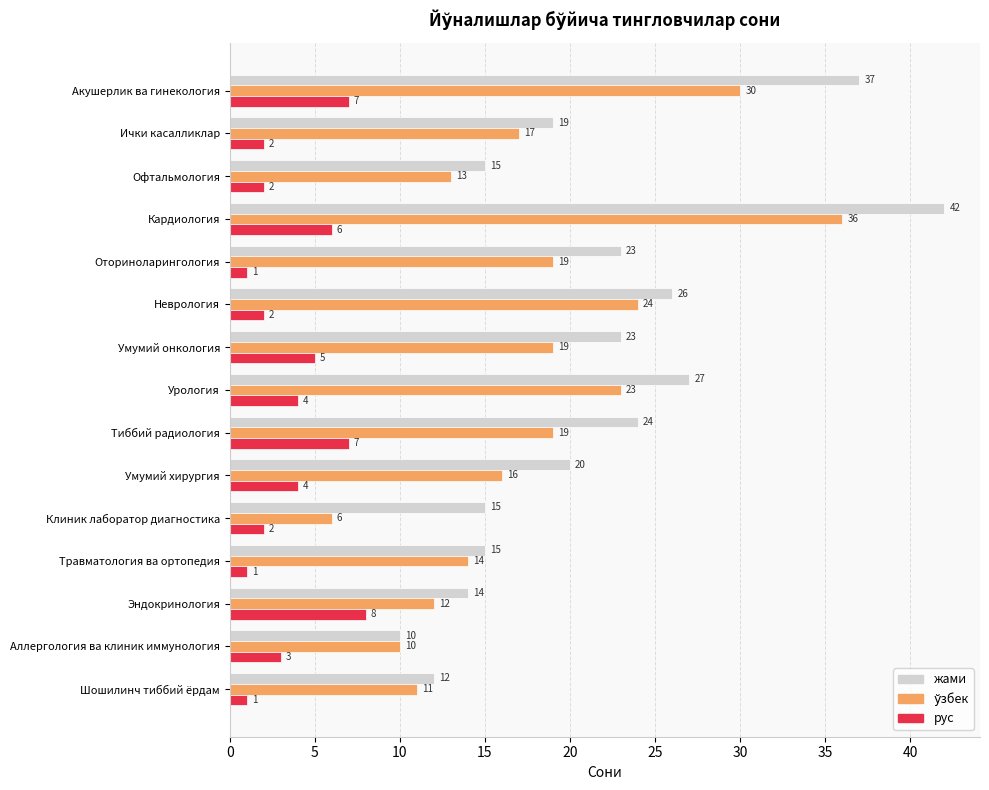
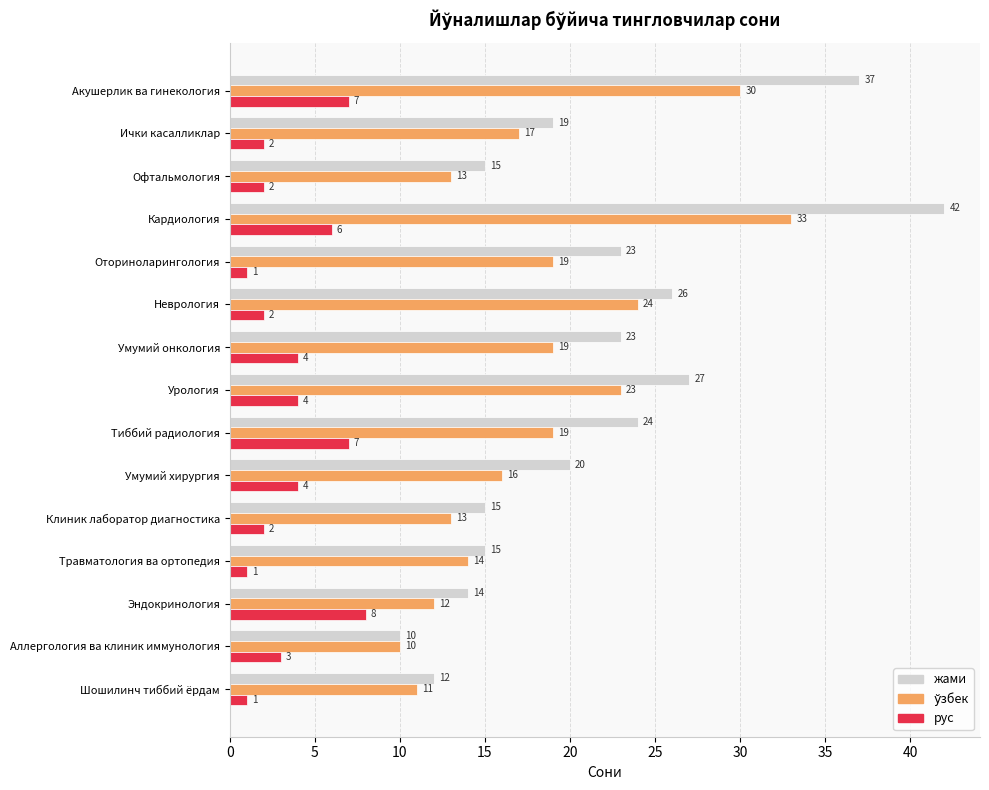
ўзбек, Кардиология: 36 -> 33
рус, Умумий онкология: 5 -> 4
ўзбек, Клиник лаборатор диагностика: 6 -> 13
